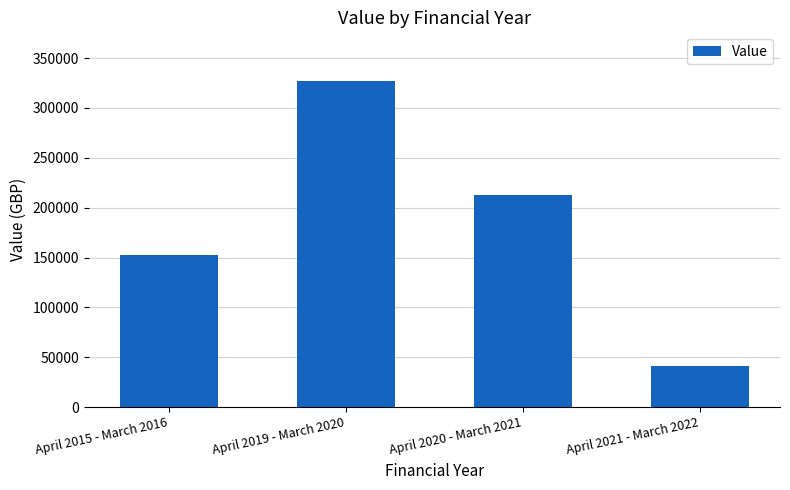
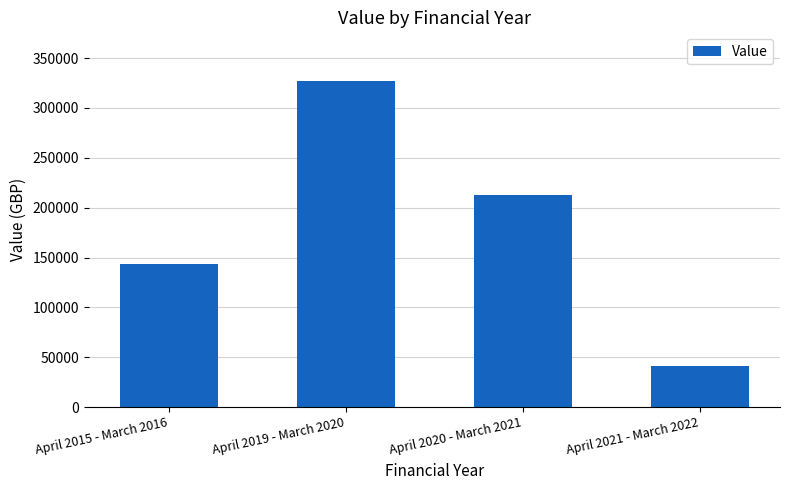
April 2015 - March 2016: 150000 -> 140000
